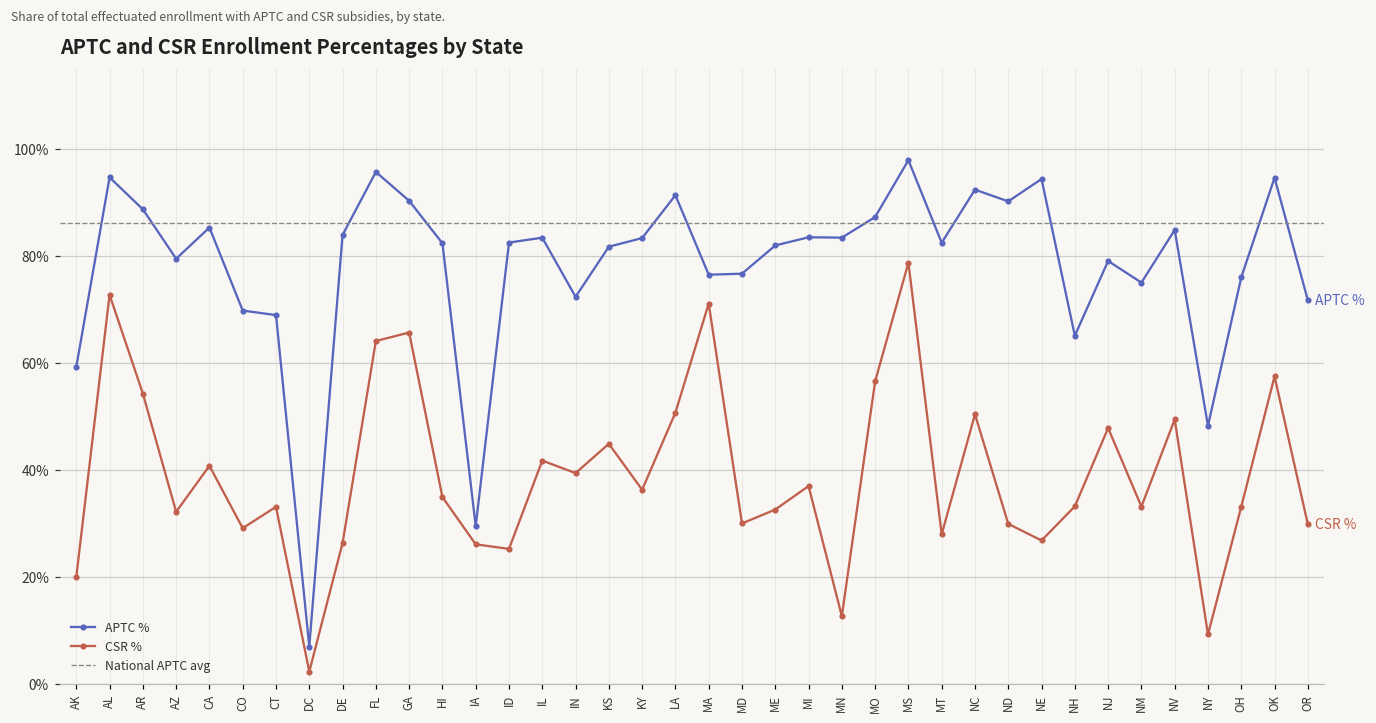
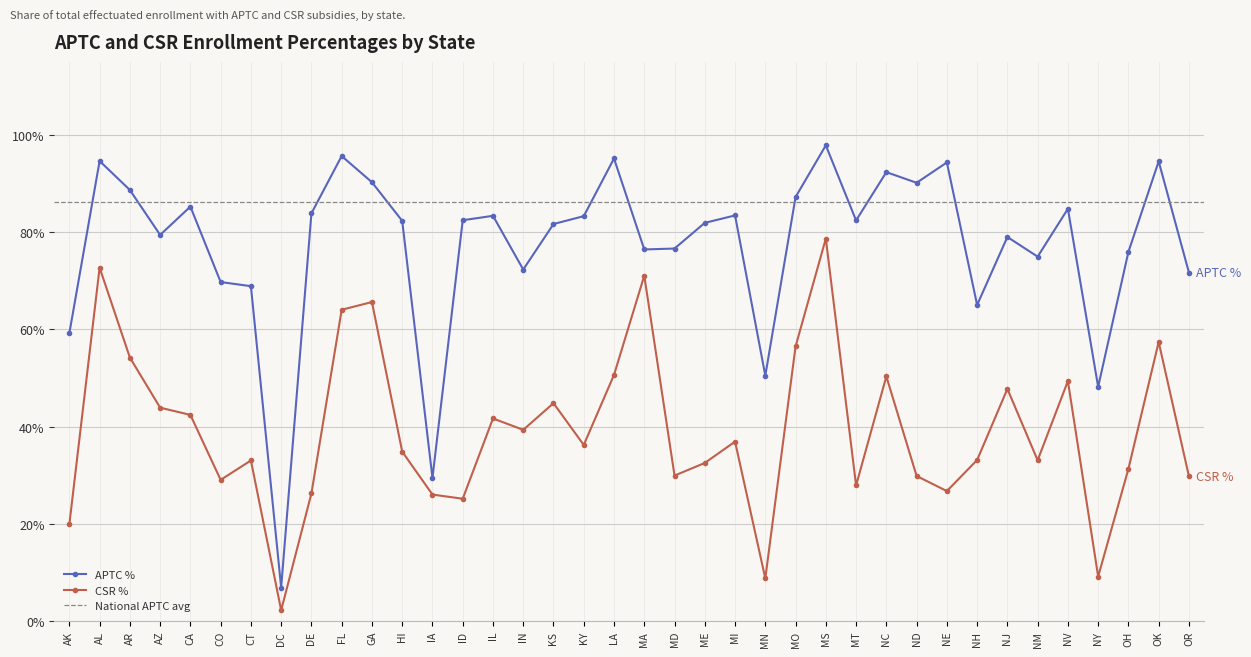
CSR %, AZ: 32% -> 44%
CSR %, CA: 41% -> 42%
APTC %, LA: 91% -> 95%
APTC %, MN: 83% -> 50%
CSR %, MN: 13% -> 9%
CSR %, OH: 33% -> 31%
